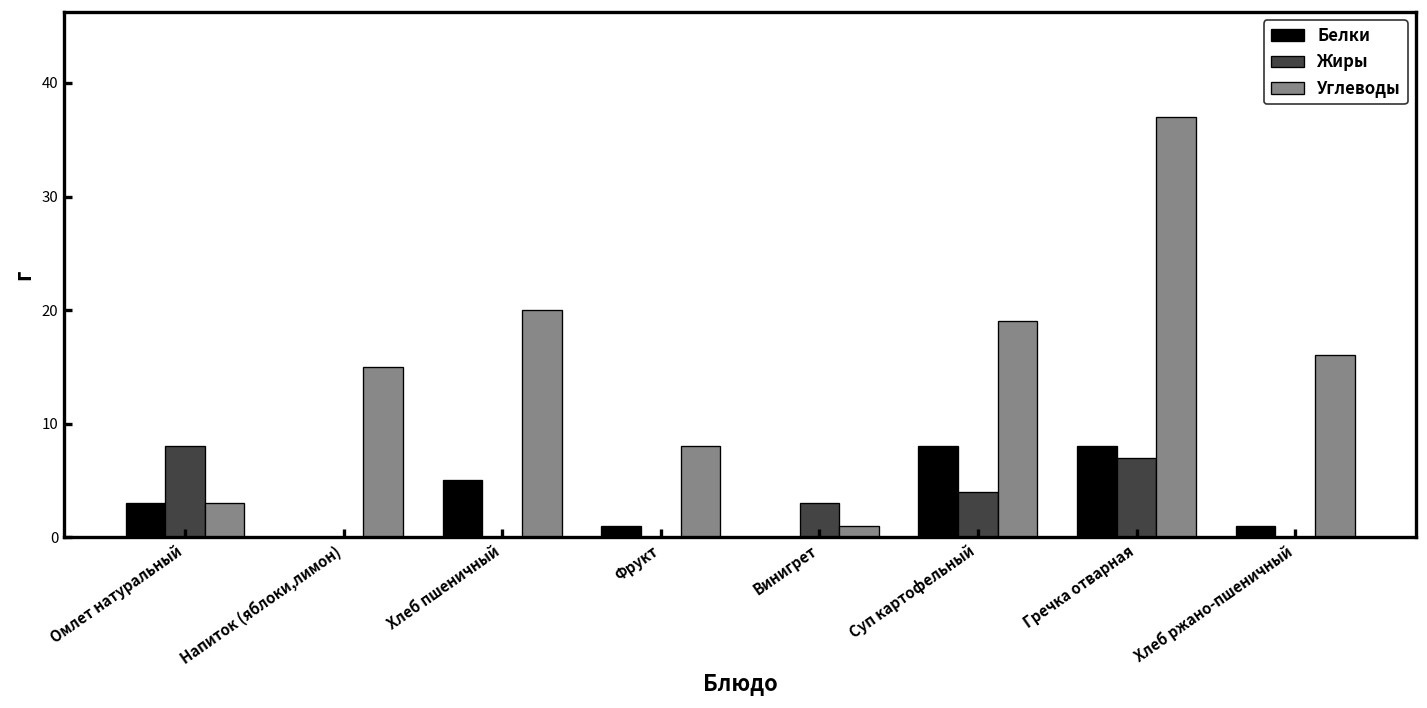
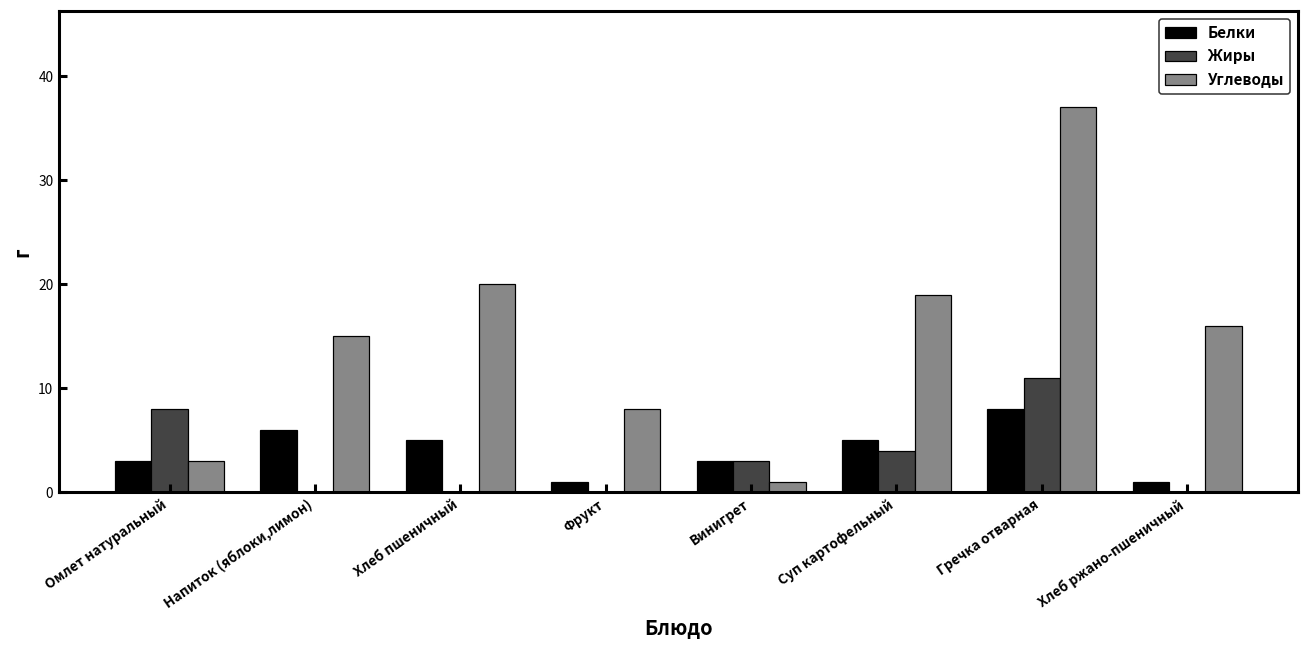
Белки, Напиток (яблоки,лимон): 0 -> 6
Белки, Винигрет: 0 -> 3
Белки, Суп картофельный: 8 -> 5
Жиры, Гречка отварная: 7 -> 11
